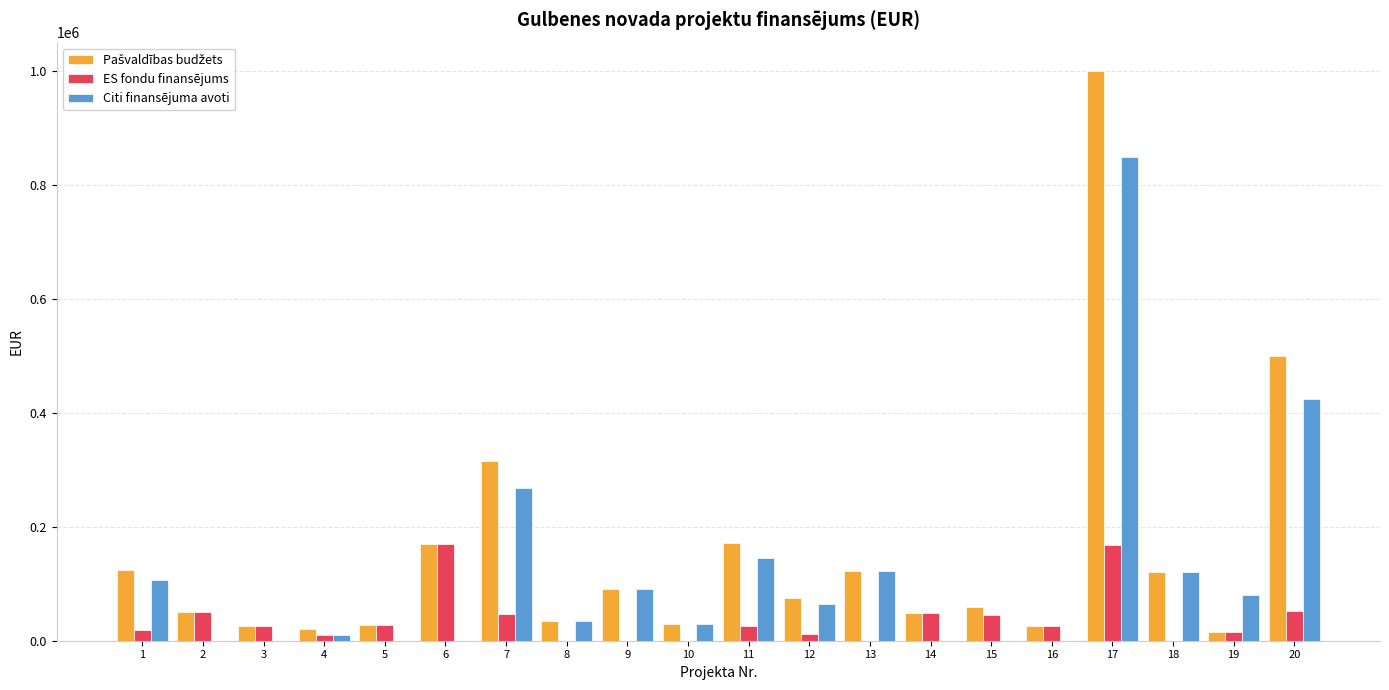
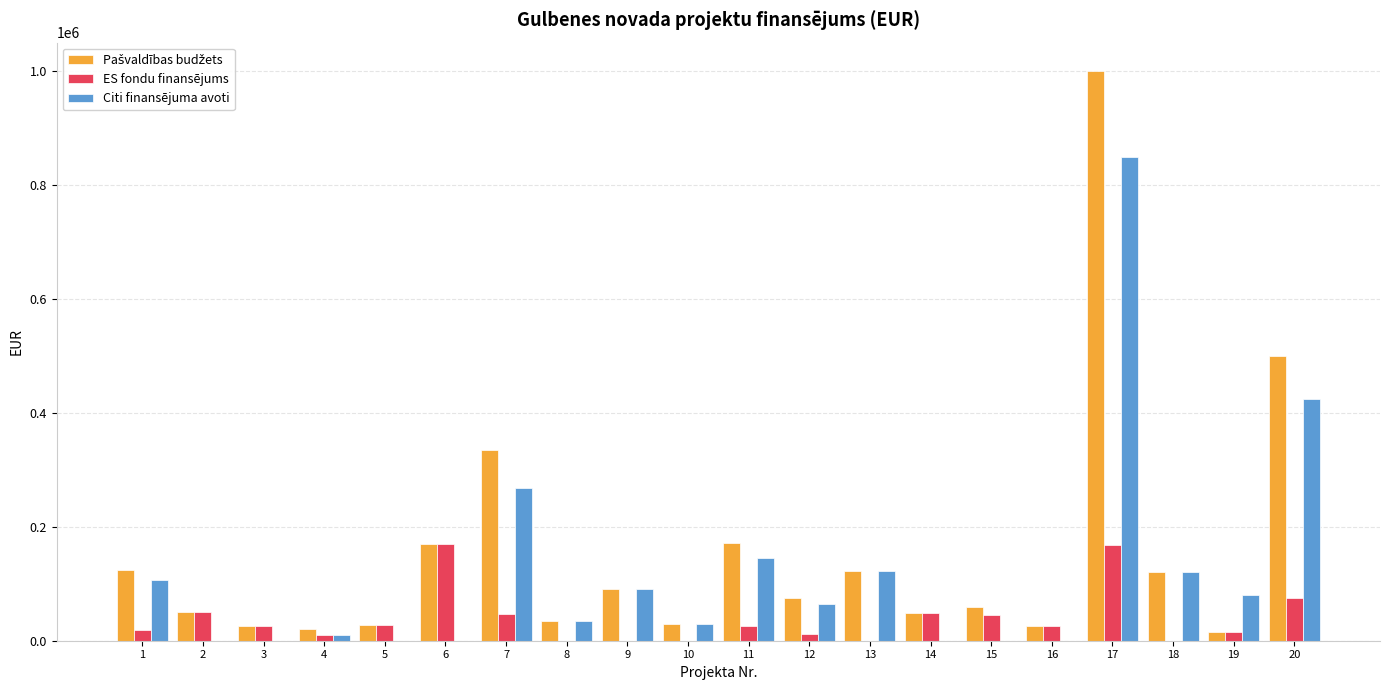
Pašvaldības budžets, 7: 320000 -> 330000
ES fondu finansējums, 20: 50000 -> 80000
